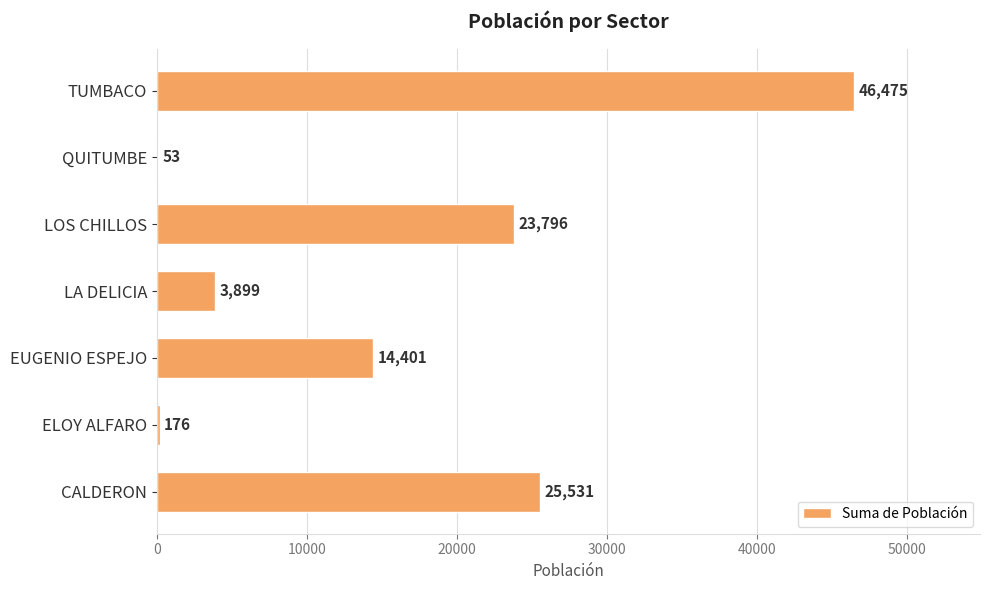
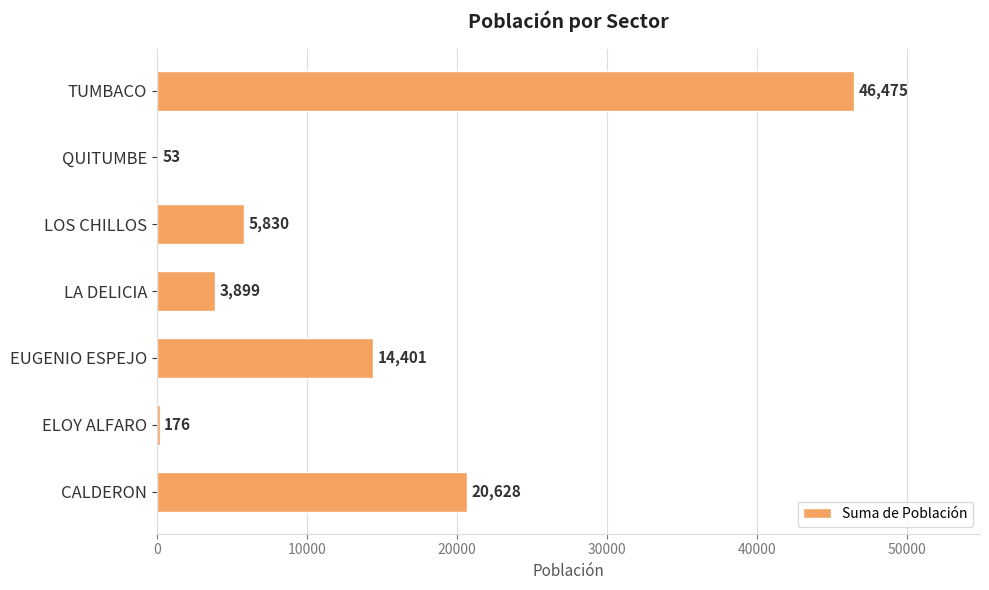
LOS CHILLOS: 23,796 -> 5,830
CALDERON: 25,531 -> 20,628
